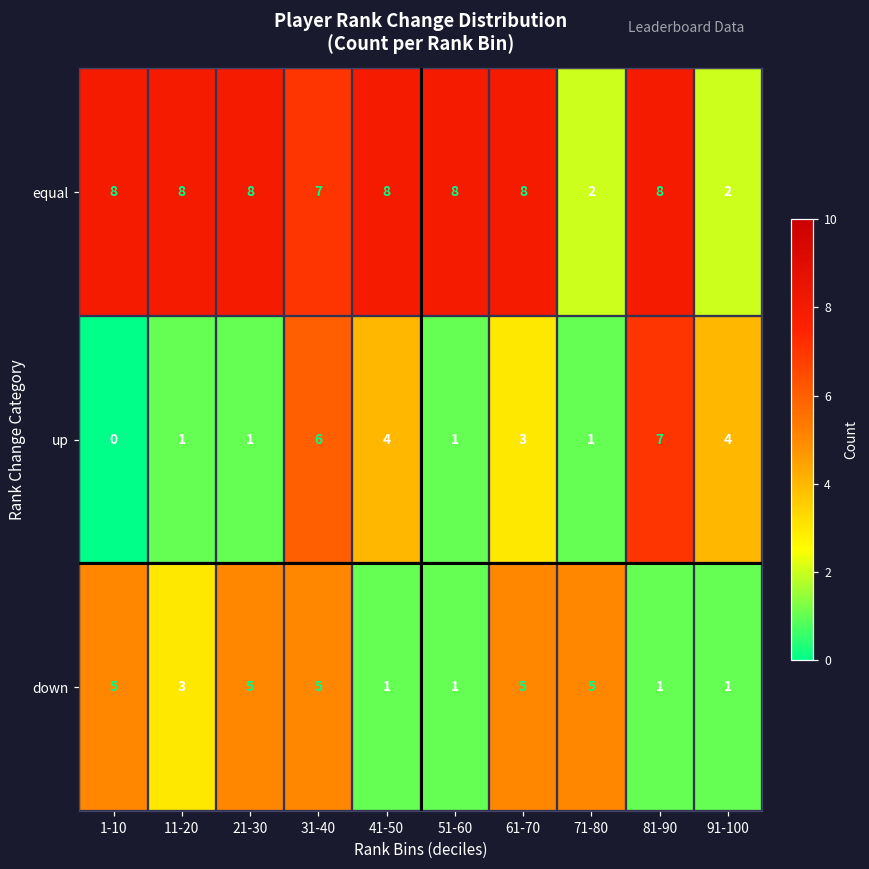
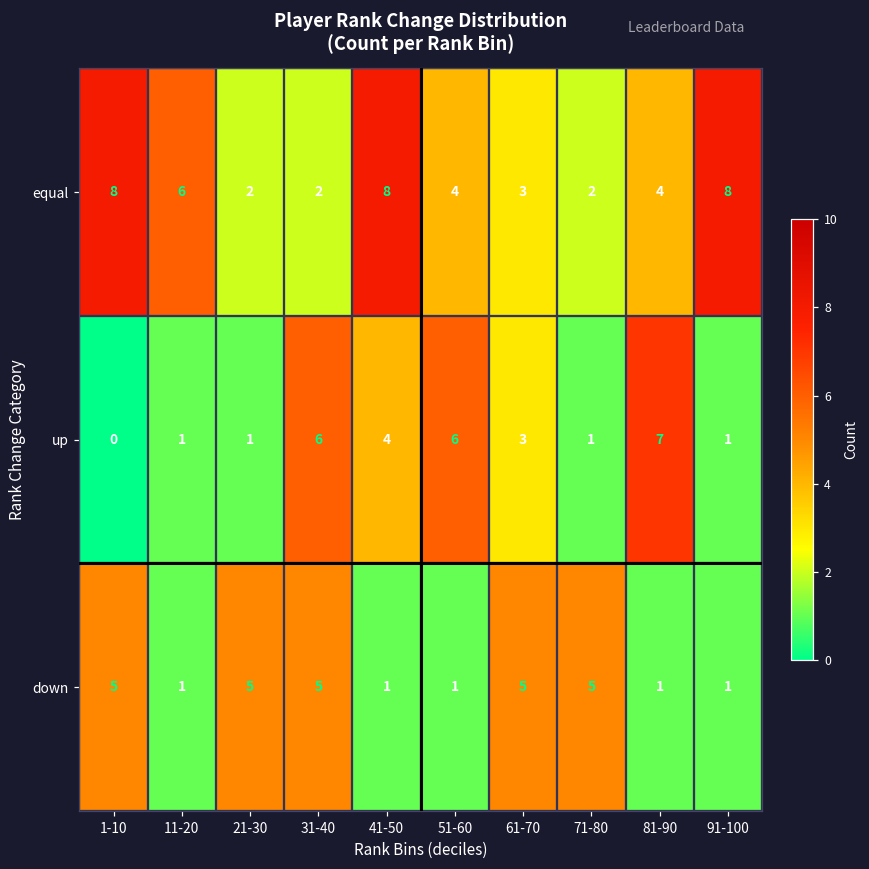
equal, 11-20: 8 -> 6
equal, 21-30: 8 -> 2
equal, 31-40: 7 -> 2
equal, 51-60: 8 -> 4
equal, 61-70: 8 -> 3
equal, 81-90: 8 -> 4
equal, 91-100: 2 -> 8
up, 51-60: 1 -> 6
up, 91-100: 4 -> 1
down, 11-20: 3 -> 1
